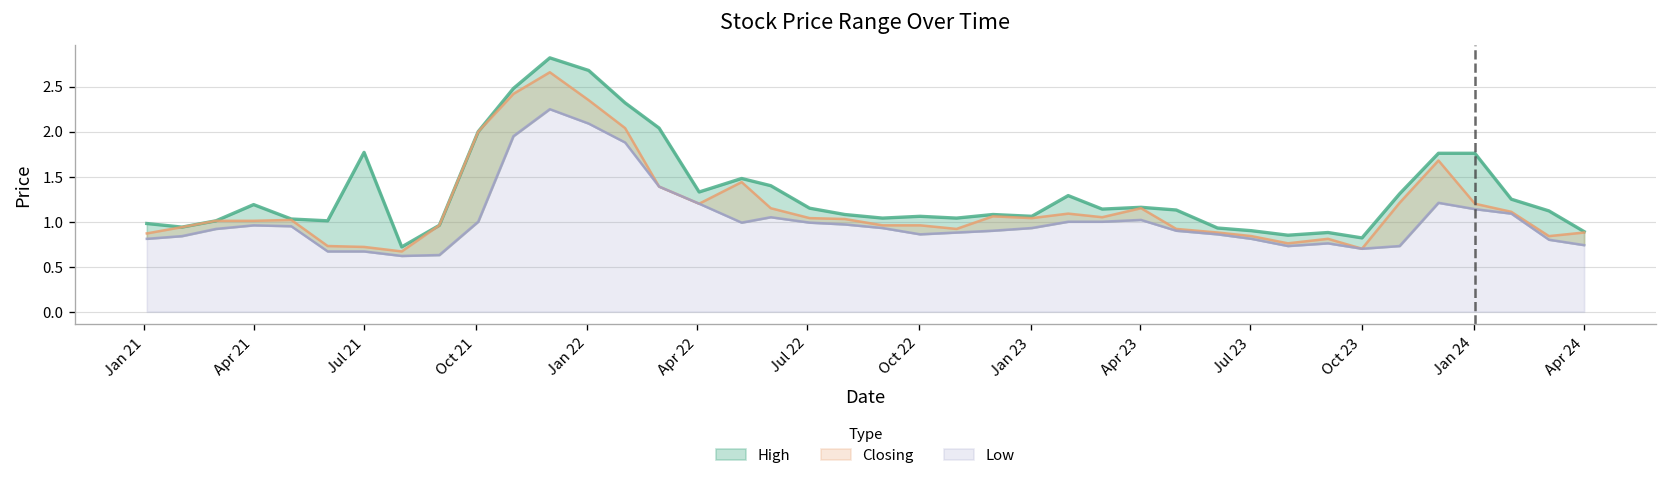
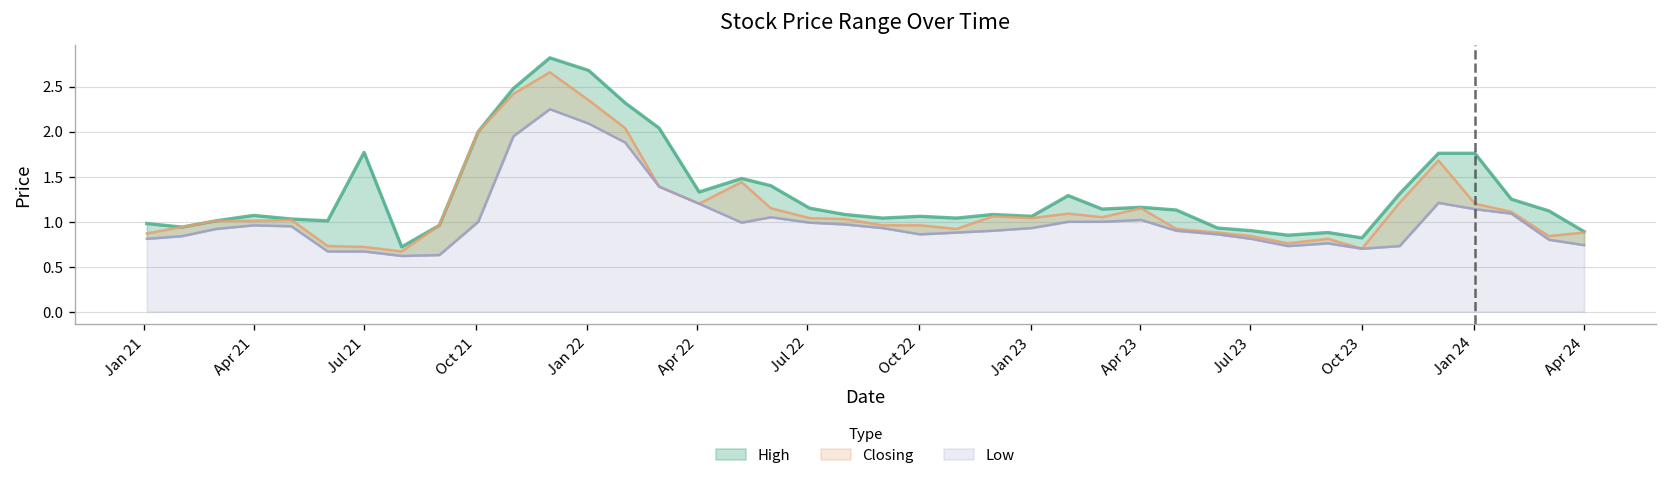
High, Apr 21: 1.2 -> 1.1
